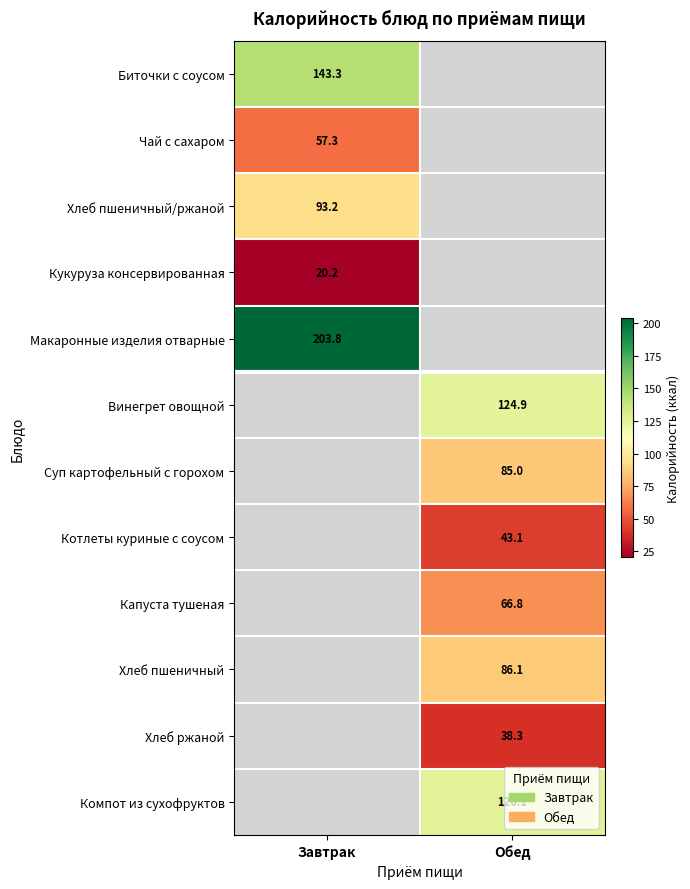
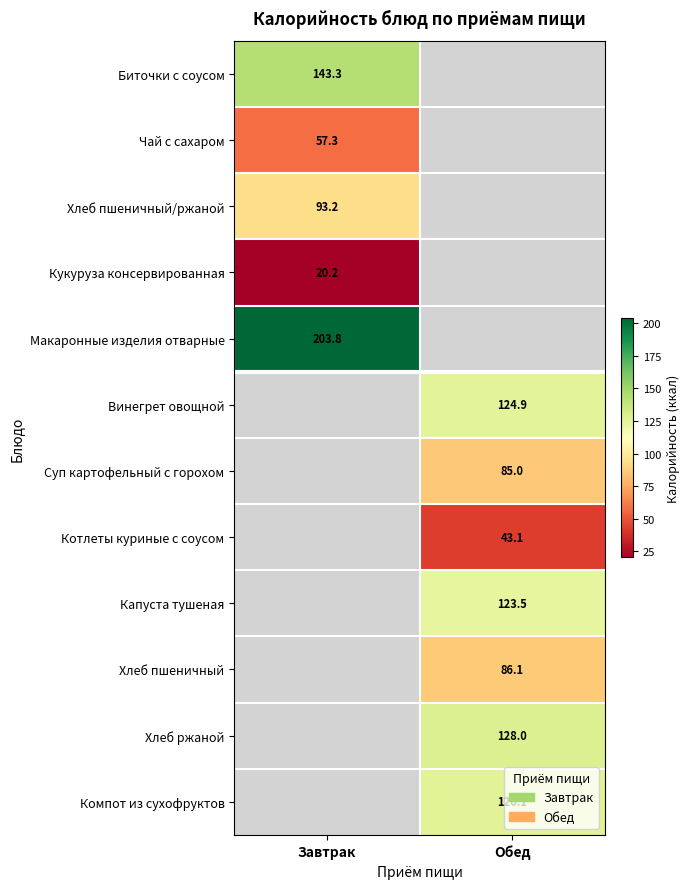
Капуста тушеная, Обед: 66.8 -> 123.5
Хлеб ржаной, Обед: 38.3 -> 128.0
